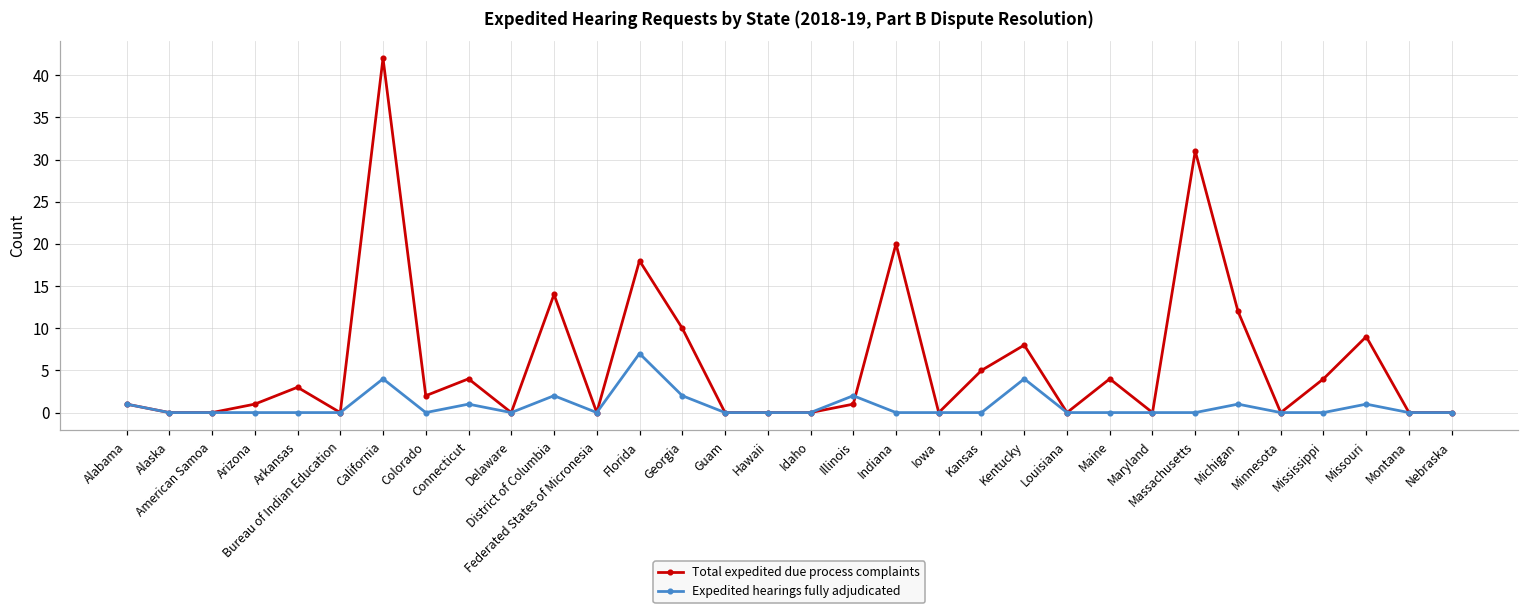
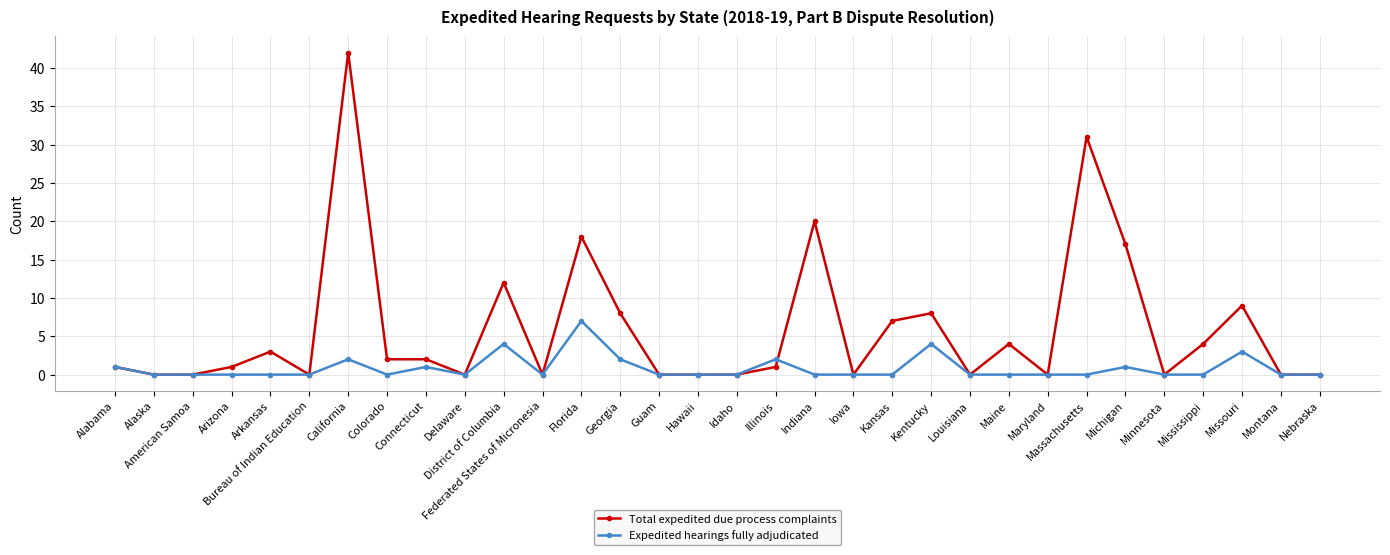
Expedited hearings fully adjudicated, California: 4 -> 2
Total expedited due process complaints, Connecticut: 4 -> 2
Total expedited due process complaints, District of Columbia: 14 -> 12
Expedited hearings fully adjudicated, District of Columbia: 2 -> 4
Total expedited due process complaints, Georgia: 10 -> 8
Total expedited due process complaints, Kansas: 5 -> 7
Total expedited due process complaints, Michigan: 12 -> 17
Expedited hearings fully adjudicated, Missouri: 1 -> 3
